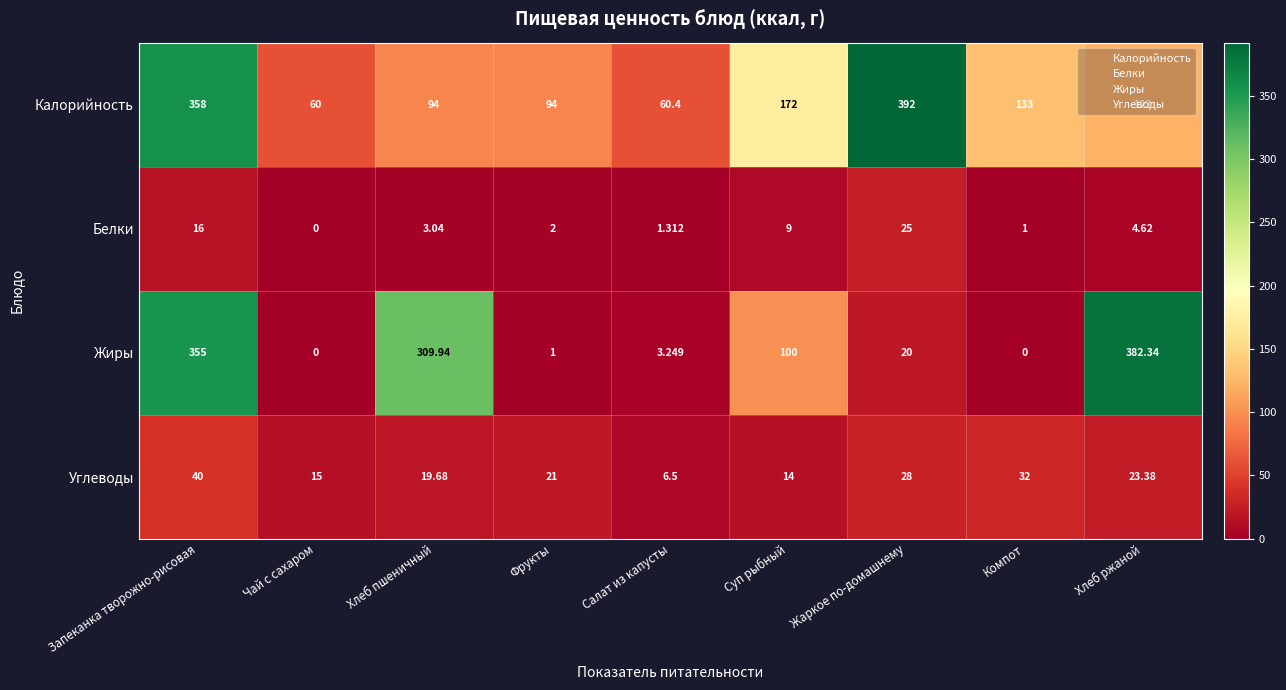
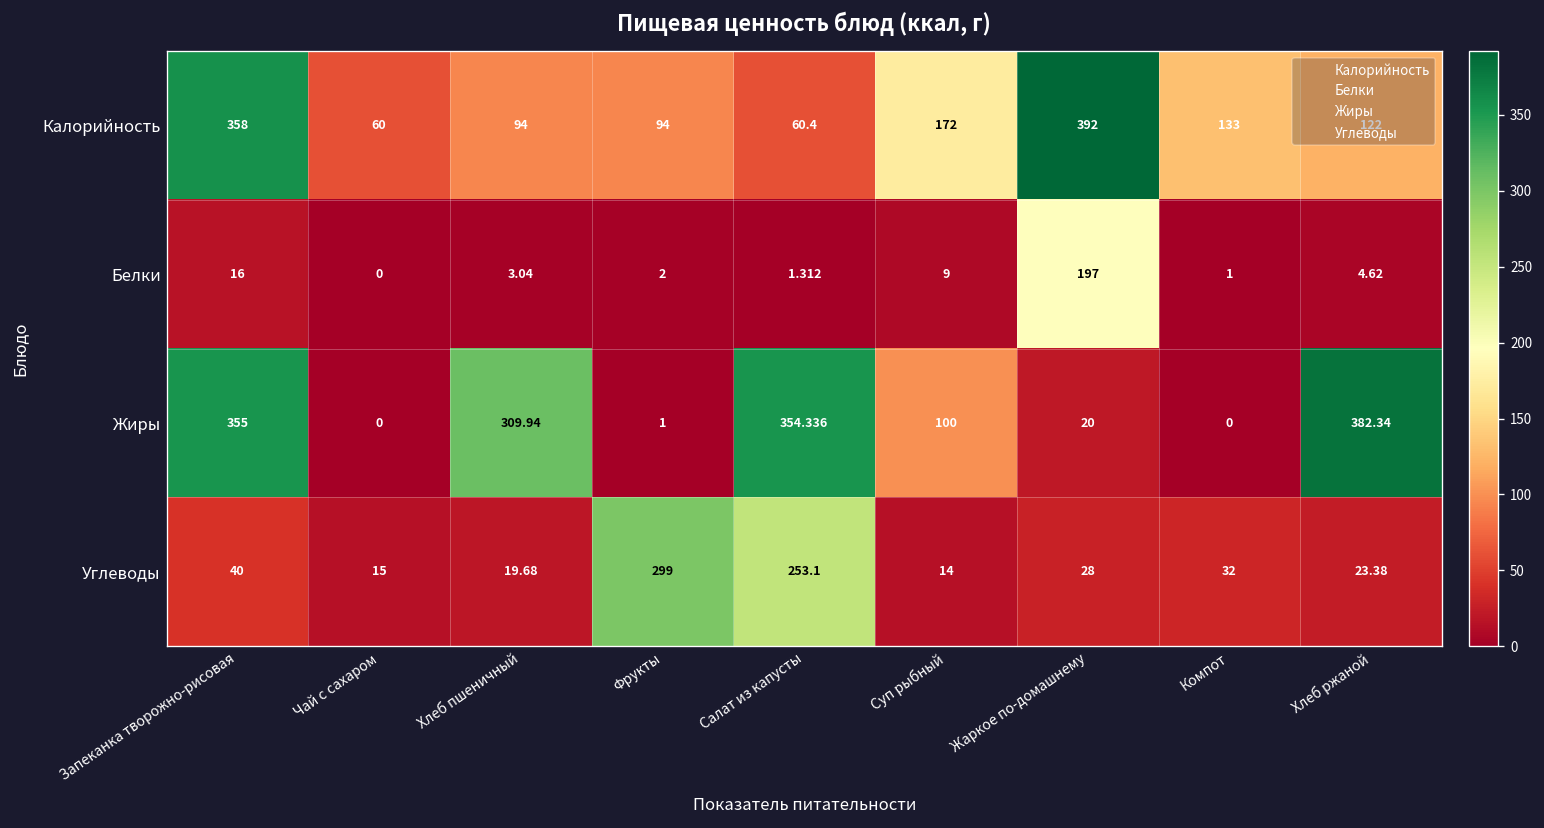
Белки, Жаркое по-домашнему: 25 -> 197
Жиры, Салат из капусты: 3.249 -> 354.336
Углеводы, Фрукты: 21 -> 299
Углеводы, Салат из капусты: 6.5 -> 253.1
